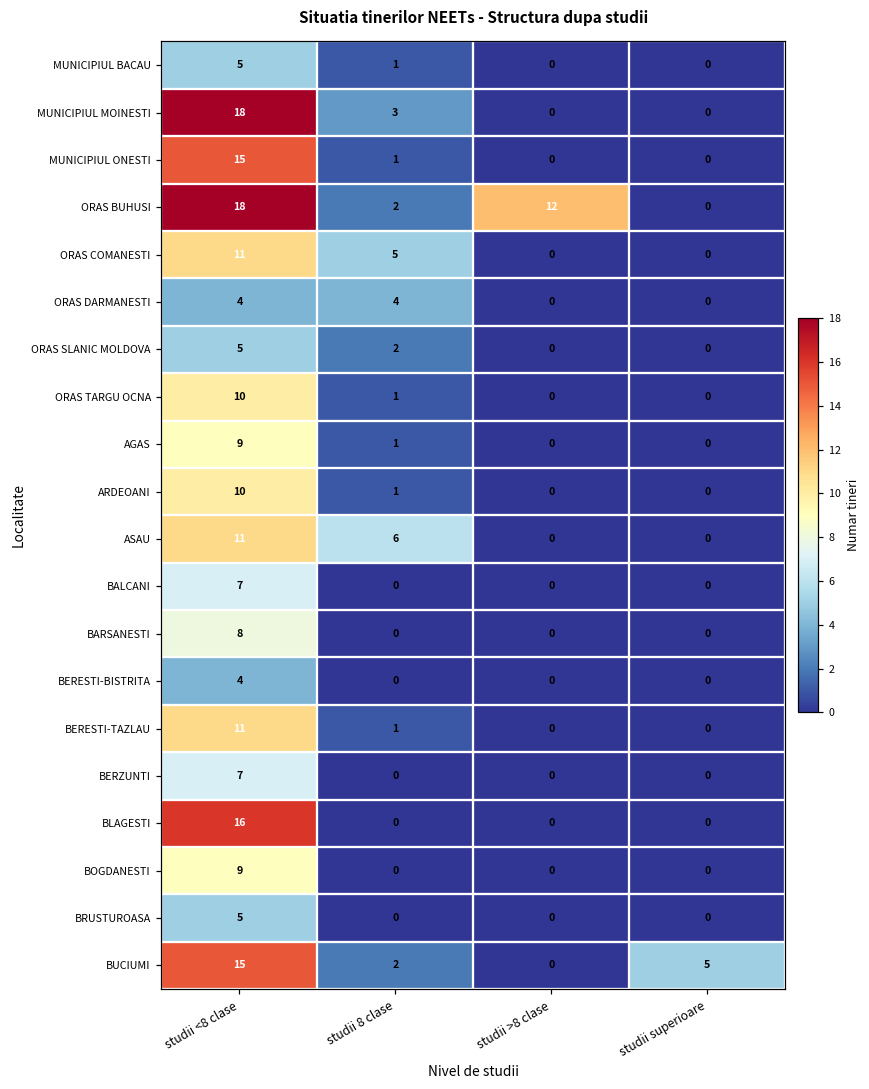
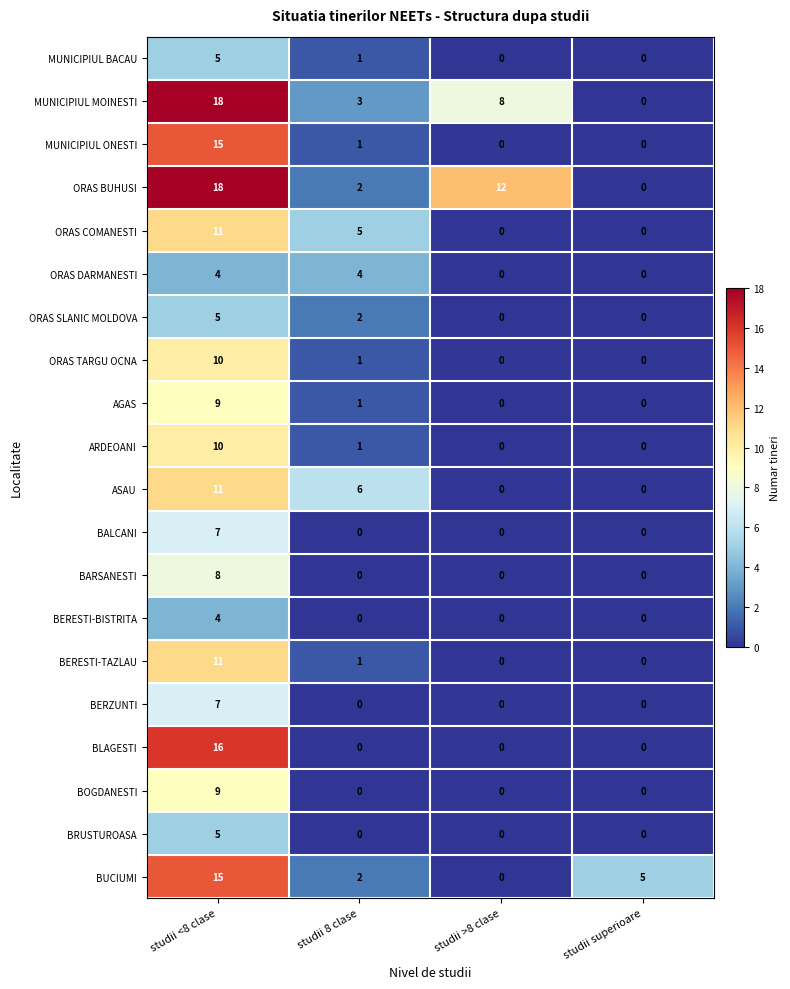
MUNICIPIUL MOINESTI, studii >8 clase: 0 -> 8
